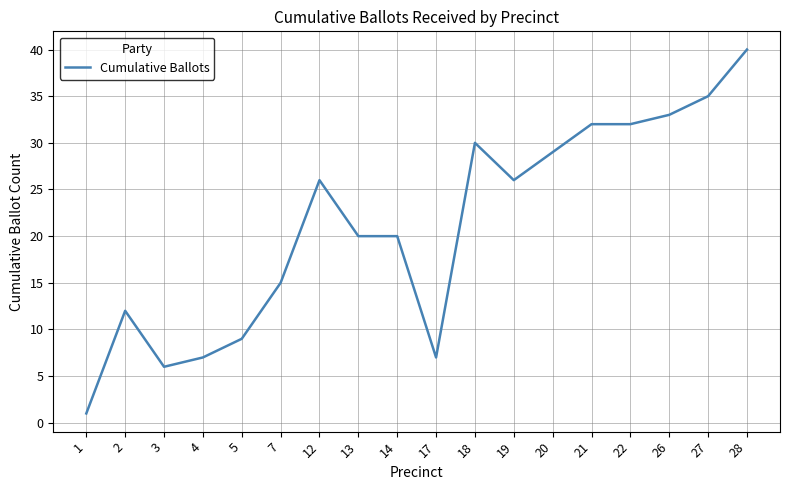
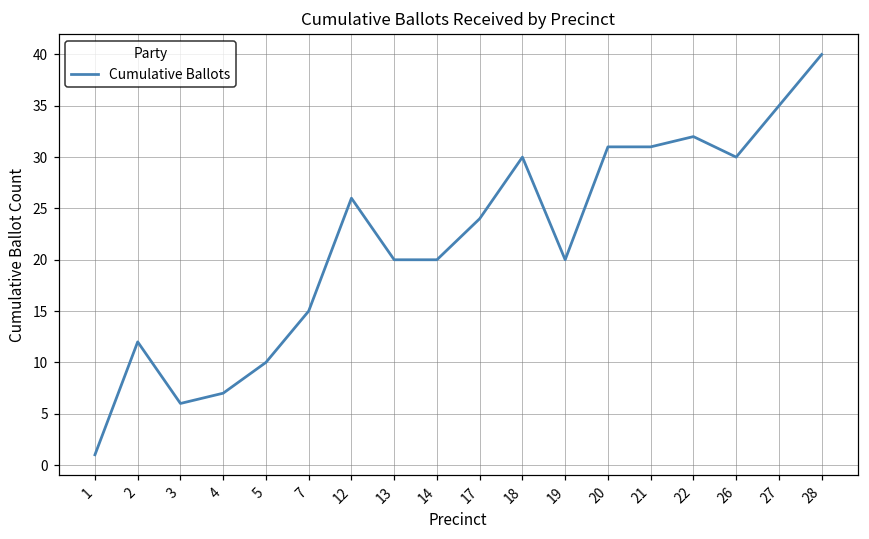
5: 9 -> 10
17: 7 -> 24
19: 26 -> 20
20: 29 -> 31
21: 32 -> 31
26: 33 -> 30
